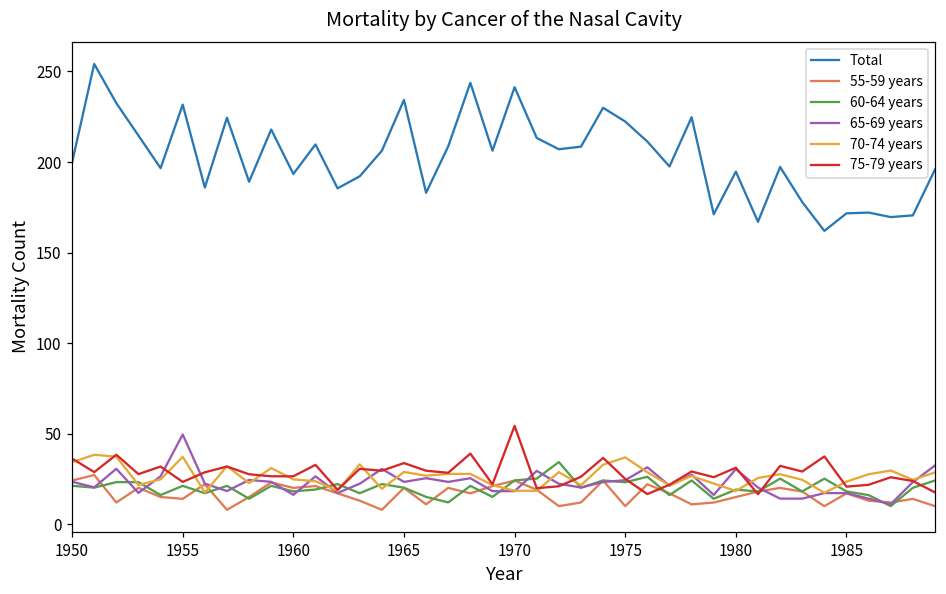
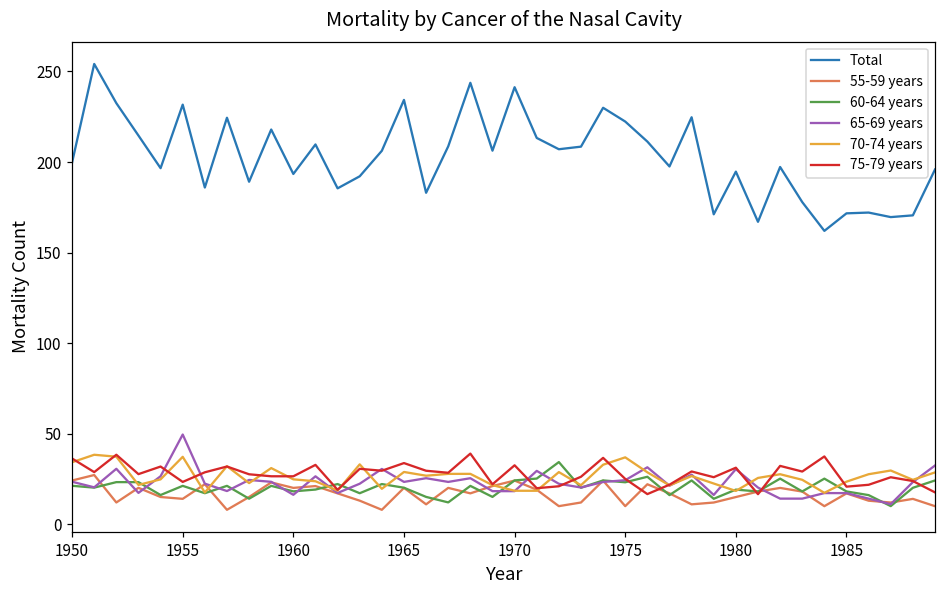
75-79 years, 1970: 54 -> 33
